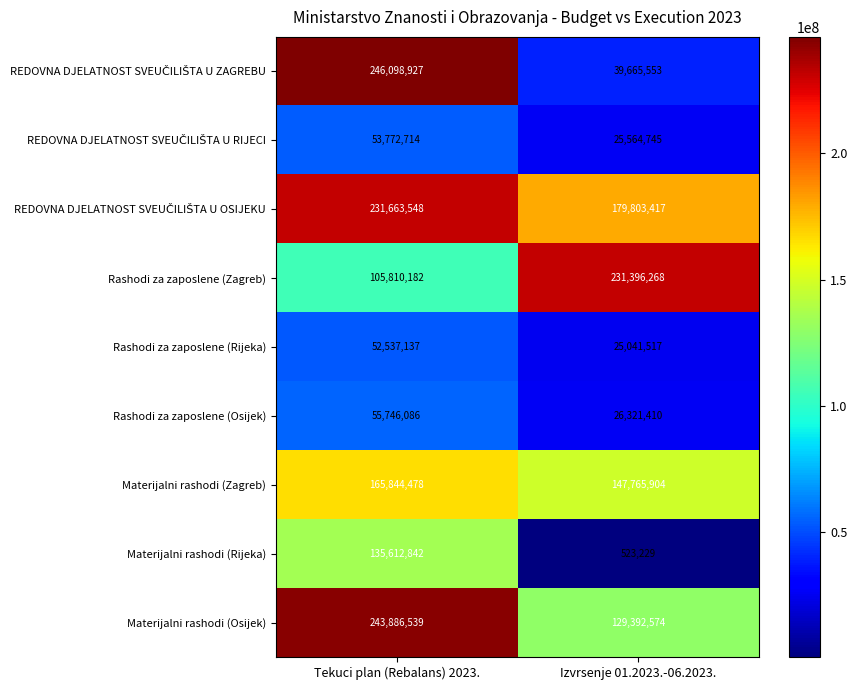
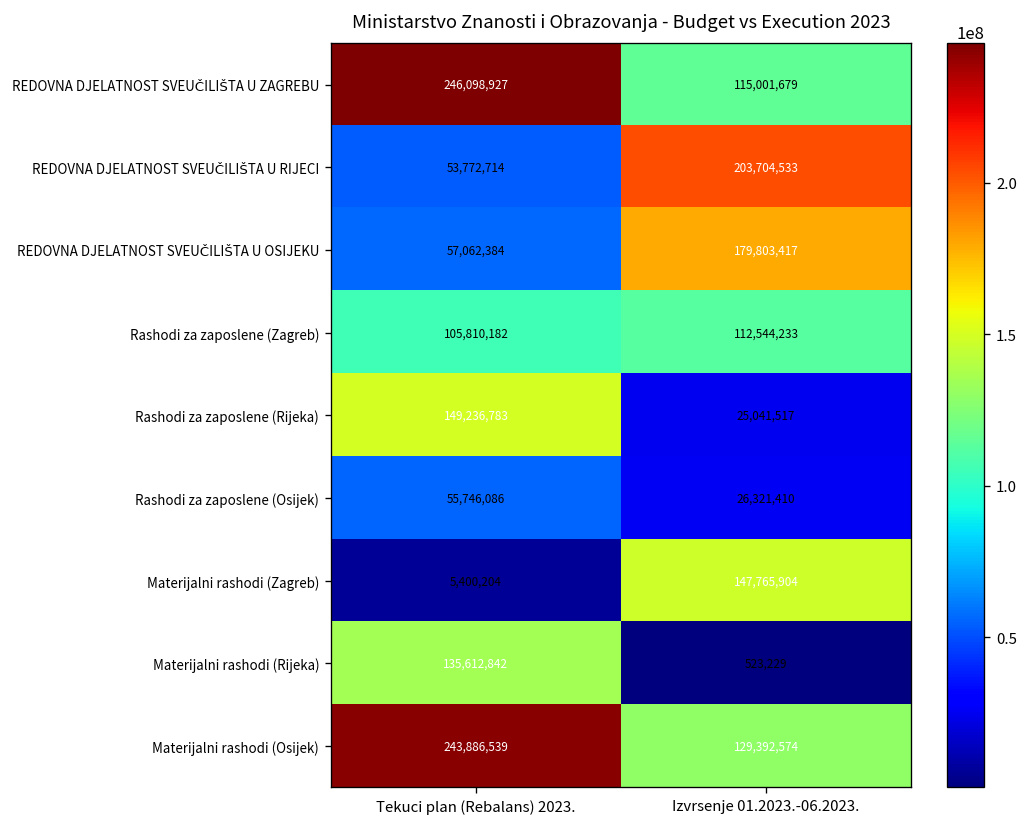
REDOVNA DJELATNOST SVEUČILIŠTA U ZAGREBU, Izvrsenje 01.2023.-06.2023.: 39,665,553 -> 115,001,679
REDOVNA DJELATNOST SVEUČILIŠTA U RIJECI, Izvrsenje 01.2023.-06.2023.: 25,564,745 -> 203,704,533
REDOVNA DJELATNOST SVEUČILIŠTA U OSIJEKU, Tekuci plan (Rebalans) 2023.: 231,663,548 -> 57,062,384
Rashodi za zaposlene (Zagreb), Izvrsenje 01.2023.-06.2023.: 231,396,268 -> 112,544,233
Rashodi za zaposlene (Rijeka), Tekuci plan (Rebalans) 2023.: 52,537,137 -> 149,236,783
Materijalni rashodi (Zagreb), Tekuci plan (Rebalans) 2023.: 165,844,478 -> 5,400,204
